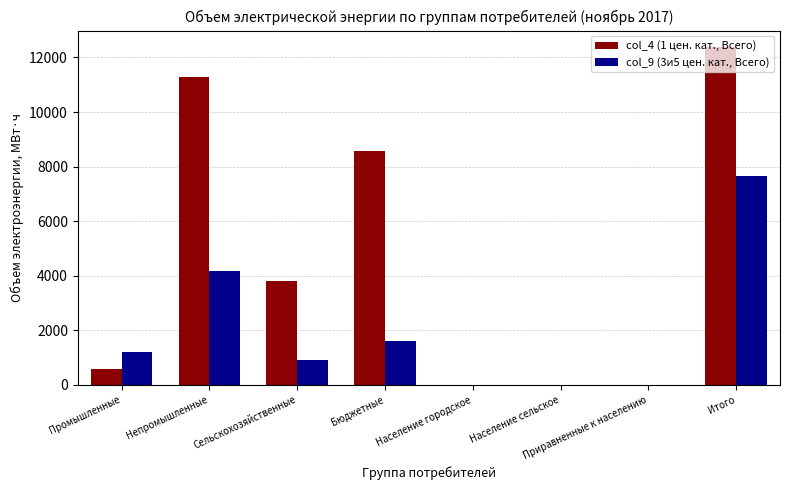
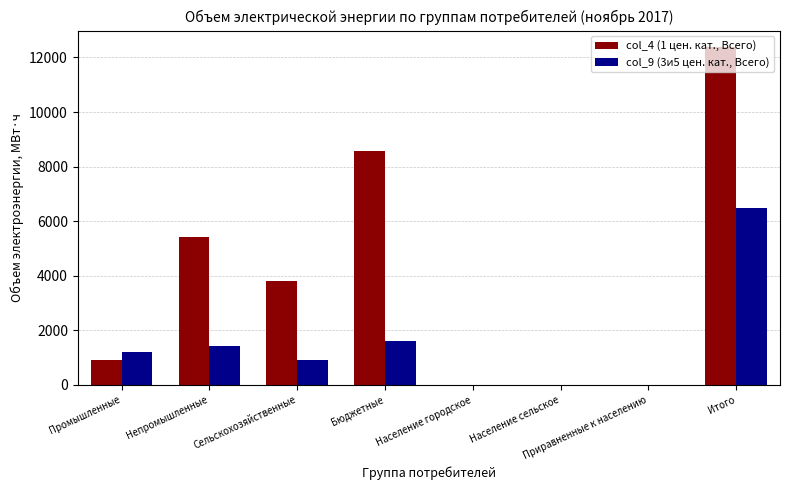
col_4 (1 цен. кат., Всего), Промышленные: 600 -> 900
col_4 (1 цен. кат., Всего), Непромышленные: 11300 -> 5400
col_9 (3и5 цен. кат., Всего), Непромышленные: 4200 -> 1400
col_9 (3и5 цен. кат., Всего), Итого: 7700 -> 6500
